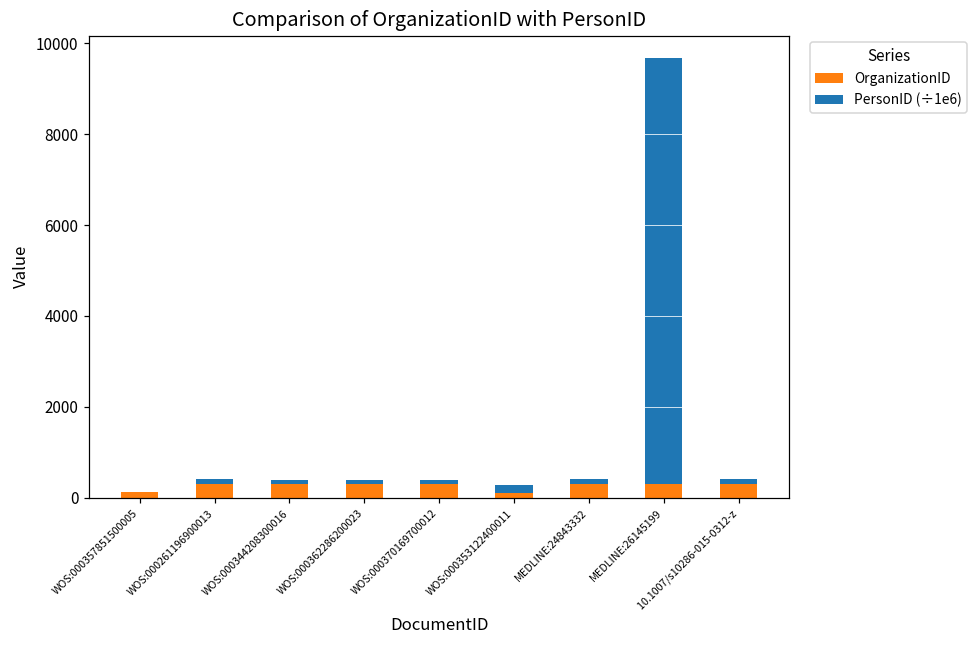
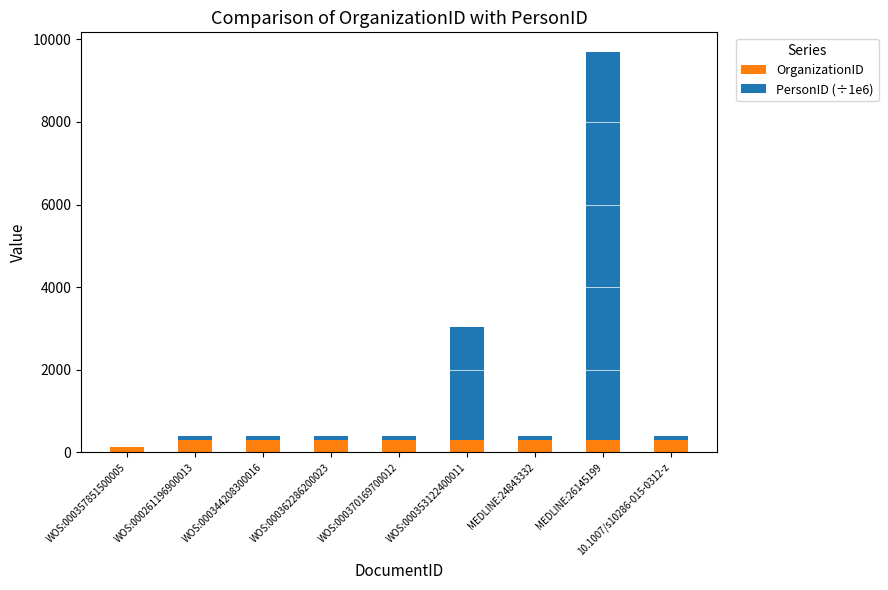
OrganizationID, WOS:000353122400011: 100 -> 300
PersonID (÷1e6), WOS:000353122400011: 200 -> 2700
